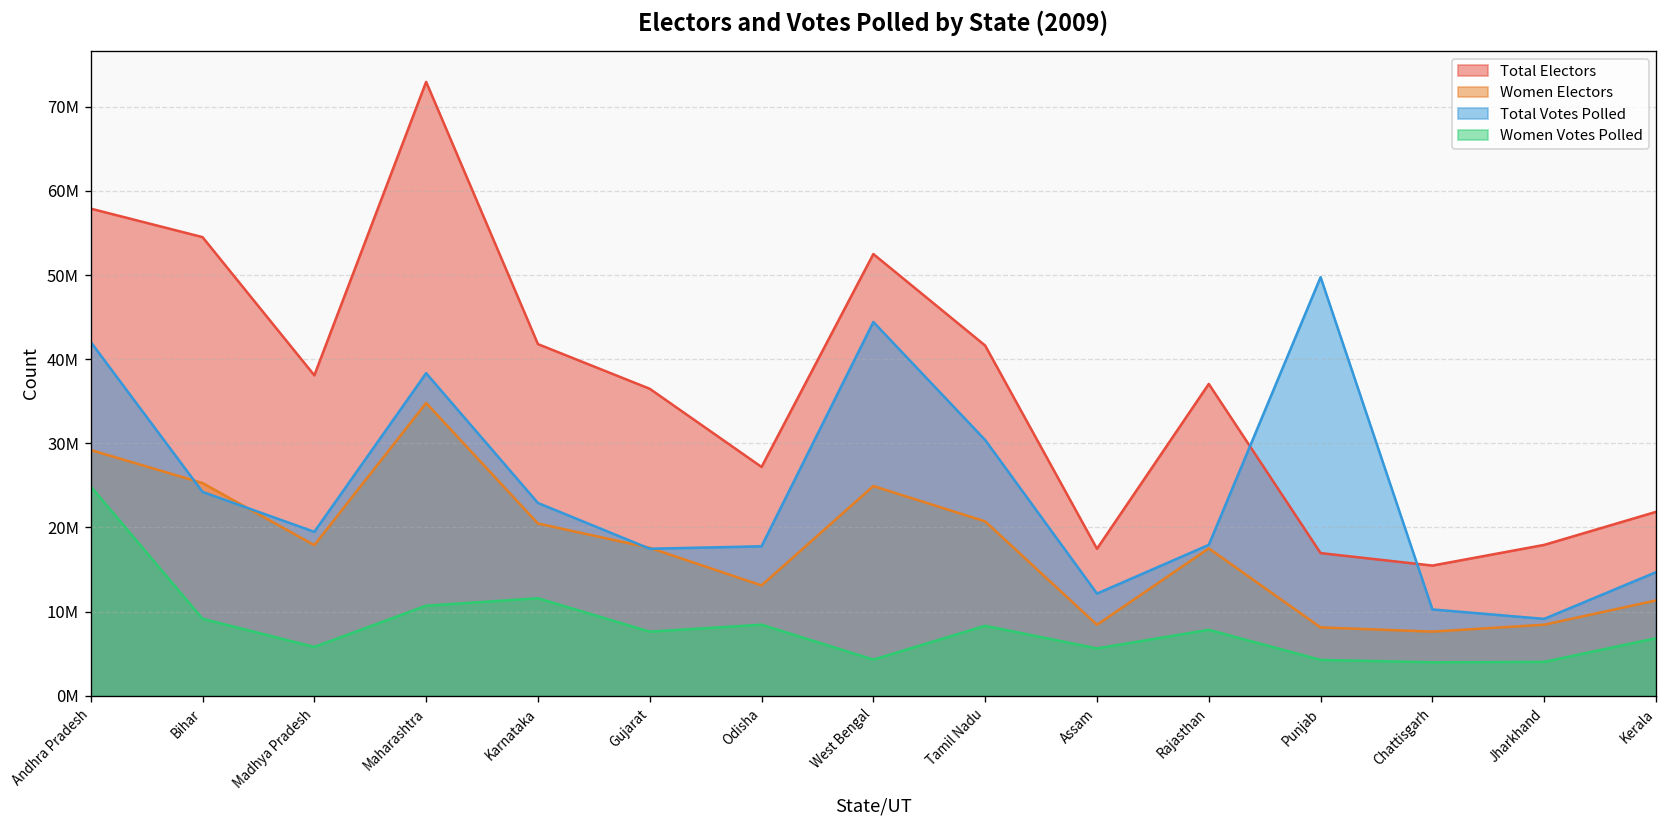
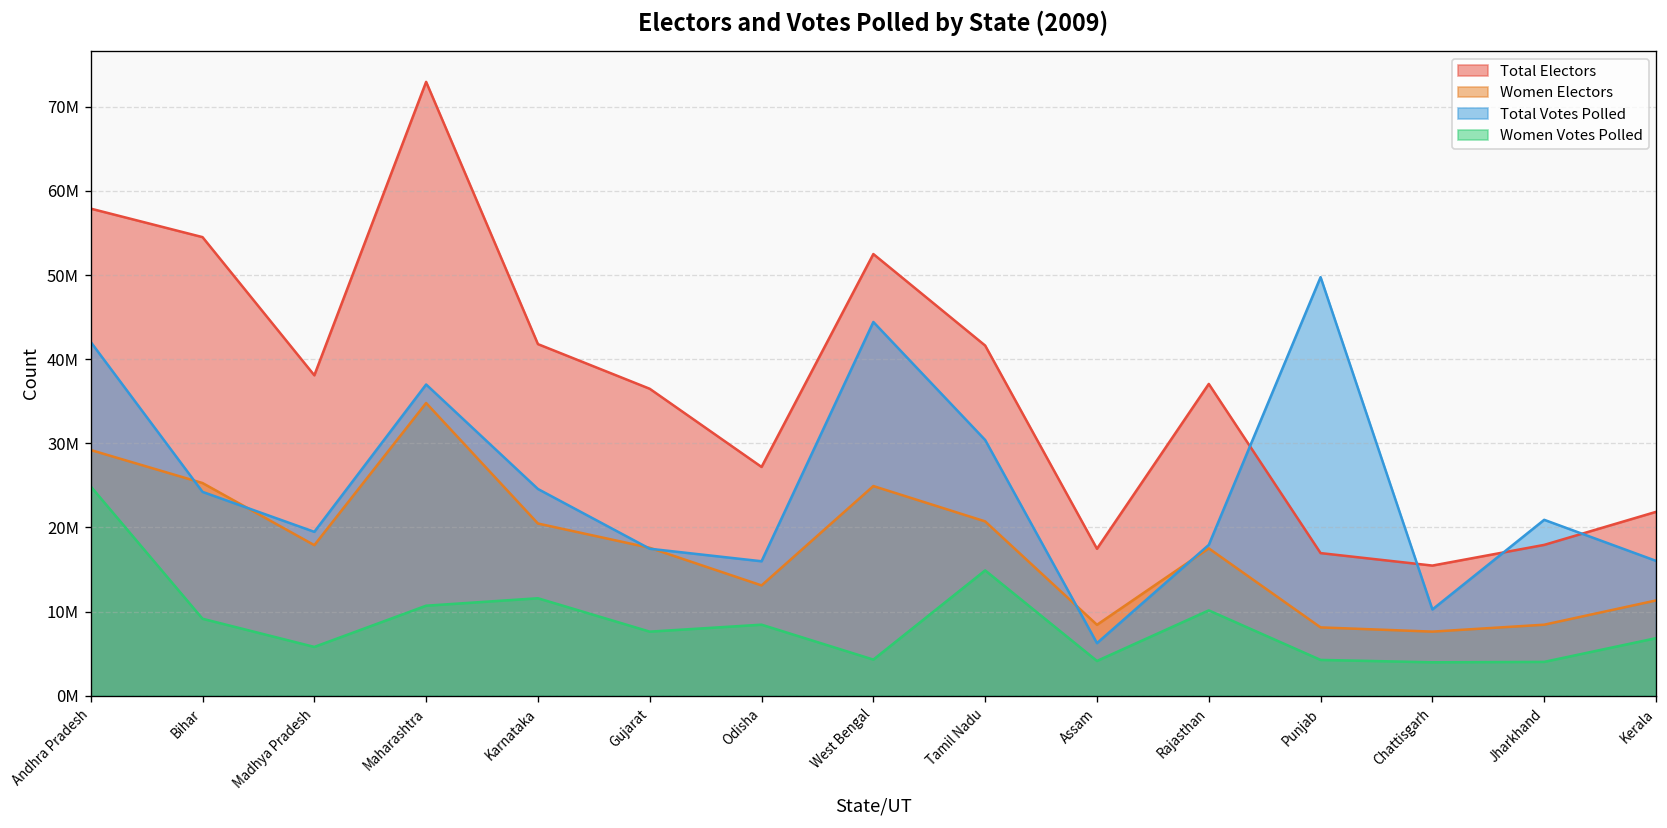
Total Votes Polled, Maharashtra: 38000000 -> 37000000
Total Votes Polled, Karnataka: 23000000 -> 25000000
Total Votes Polled, Odisha: 18000000 -> 16000000
Women Votes Polled, Tamil Nadu: 8000000 -> 15000000
Total Votes Polled, Assam: 12000000 -> 6000000
Women Votes Polled, Assam: 6000000 -> 4000000
Women Votes Polled, Rajasthan: 8000000 -> 10000000
Total Votes Polled, Jharkhand: 9000000 -> 21000000
Total Votes Polled, Kerala: 15000000 -> 16000000
